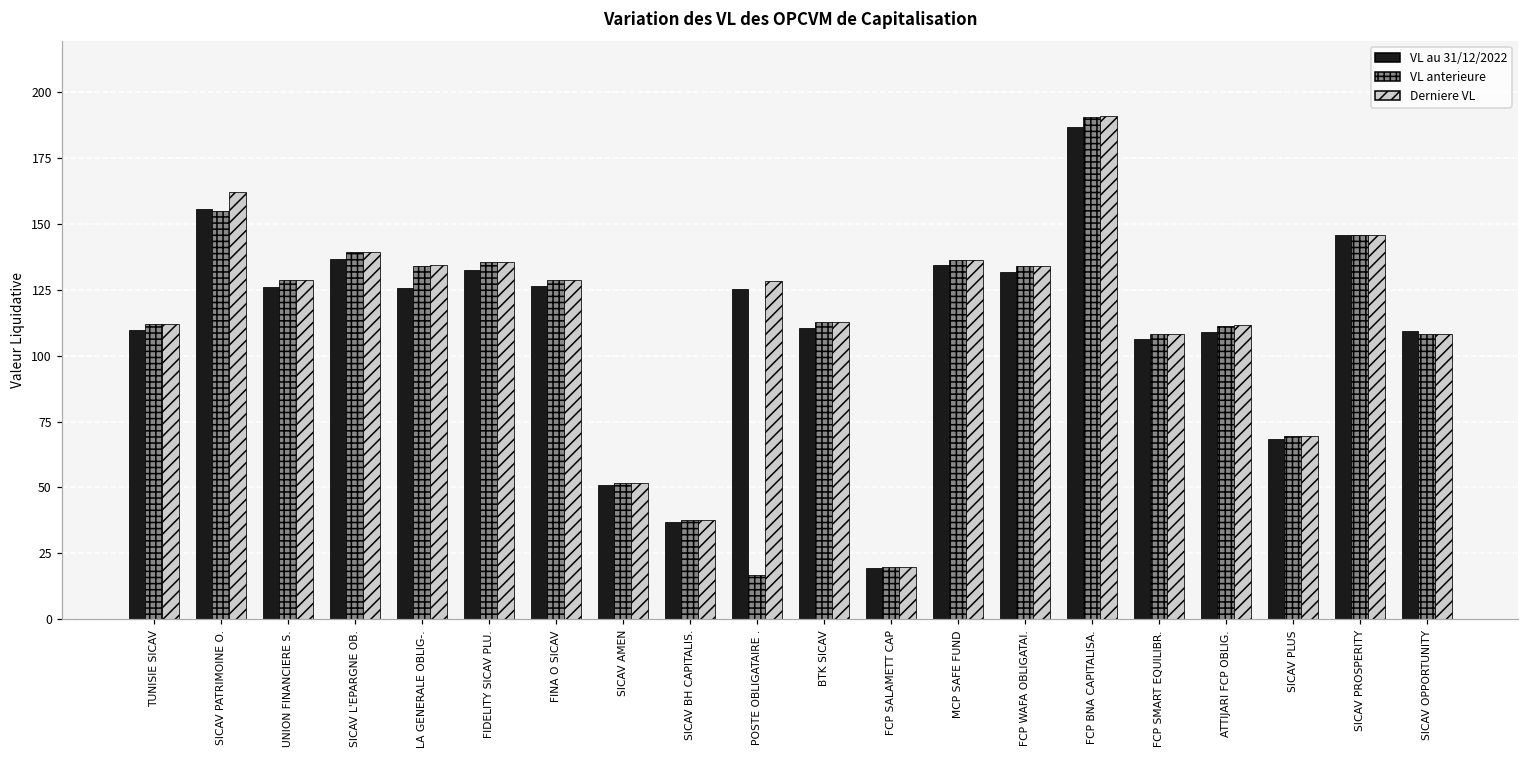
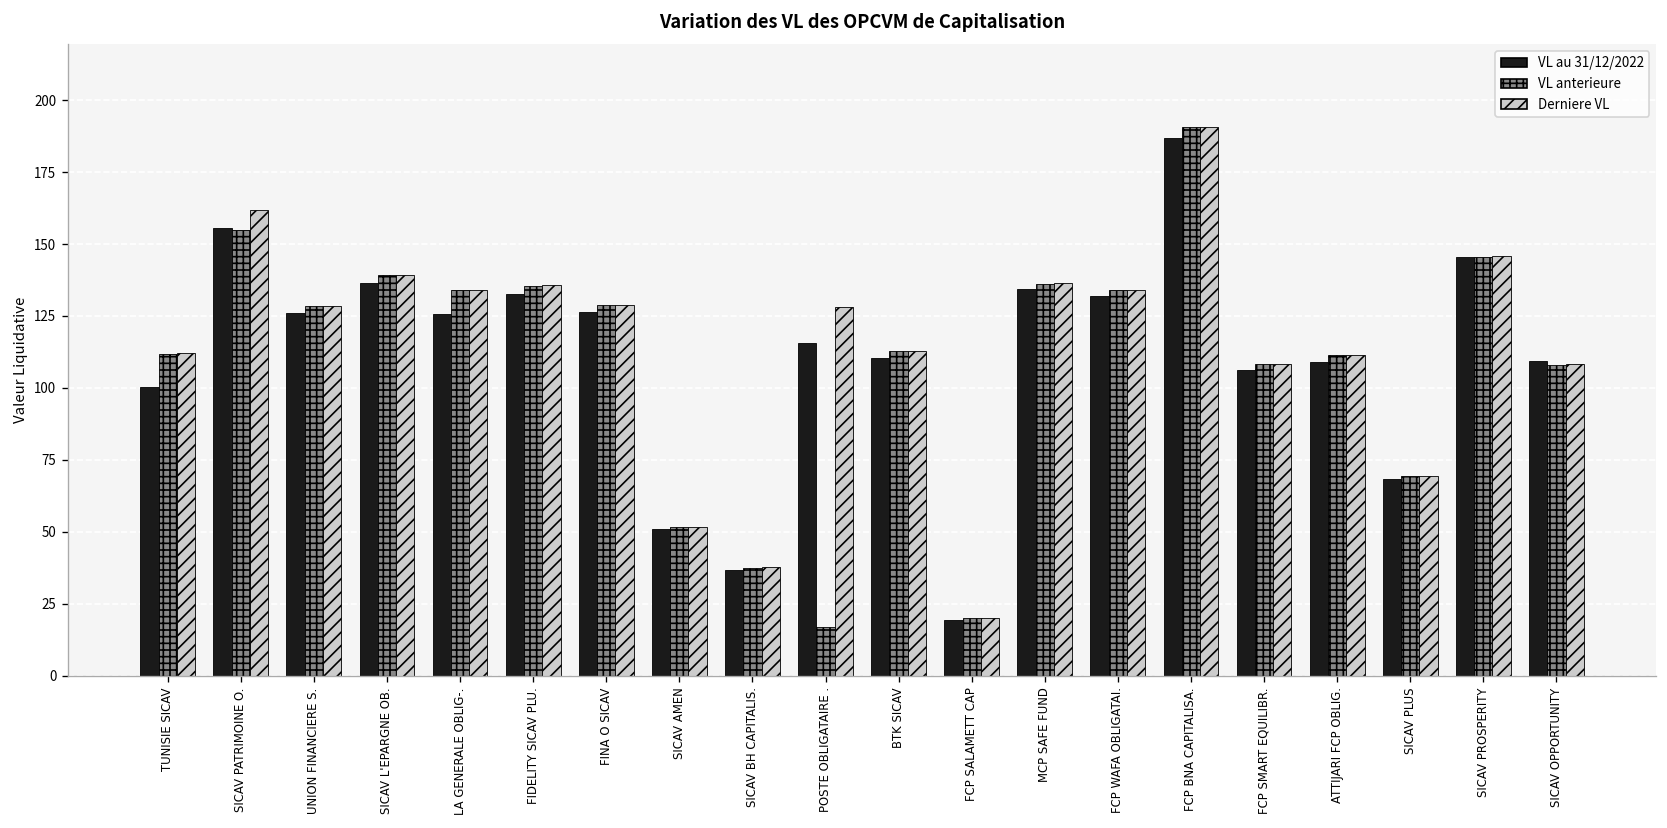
VL au 31/12/2022, TUNISIE SICAV: 110 -> 100
VL au 31/12/2022, POSTE OBLIGATAIRE .: 125 -> 116
